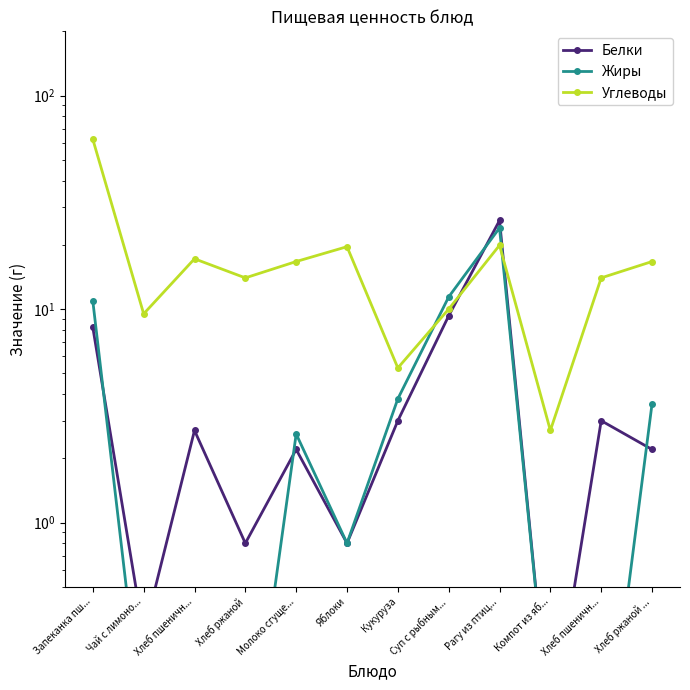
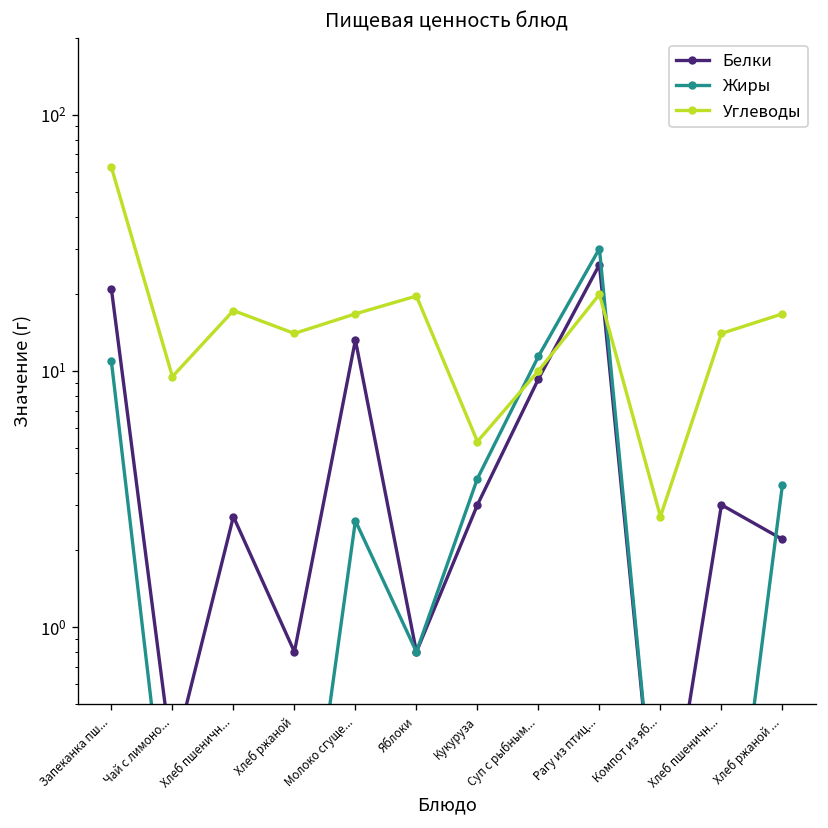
Белки, Запеканка пш...: 8.2 -> 21
Белки, Молоко сгуще...: 2.2 -> 13
Жиры, Рагу из птиц...: 24 -> 30
